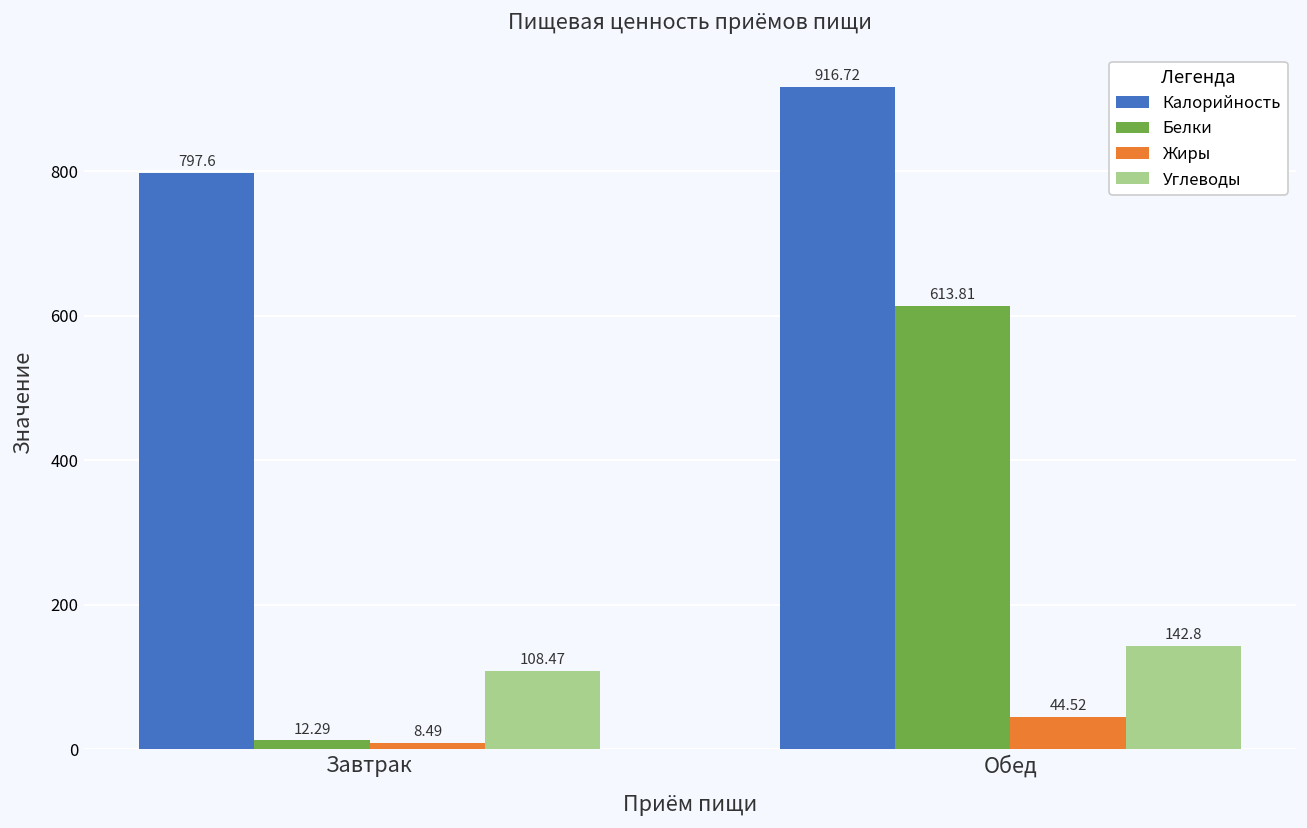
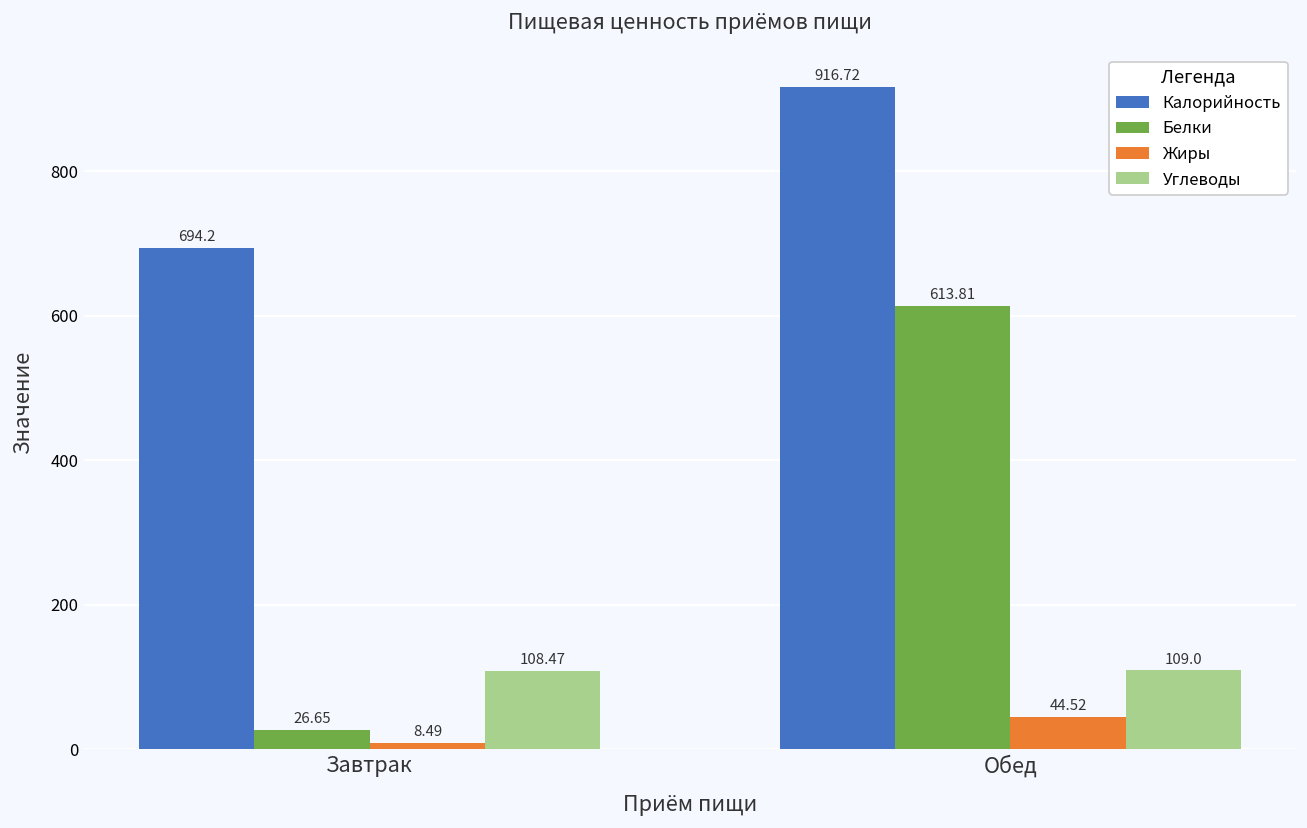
Калорийность, Завтрак: 797.6 -> 694.2
Белки, Завтрак: 12.29 -> 26.65
Углеводы, Обед: 142.8 -> 109.0
